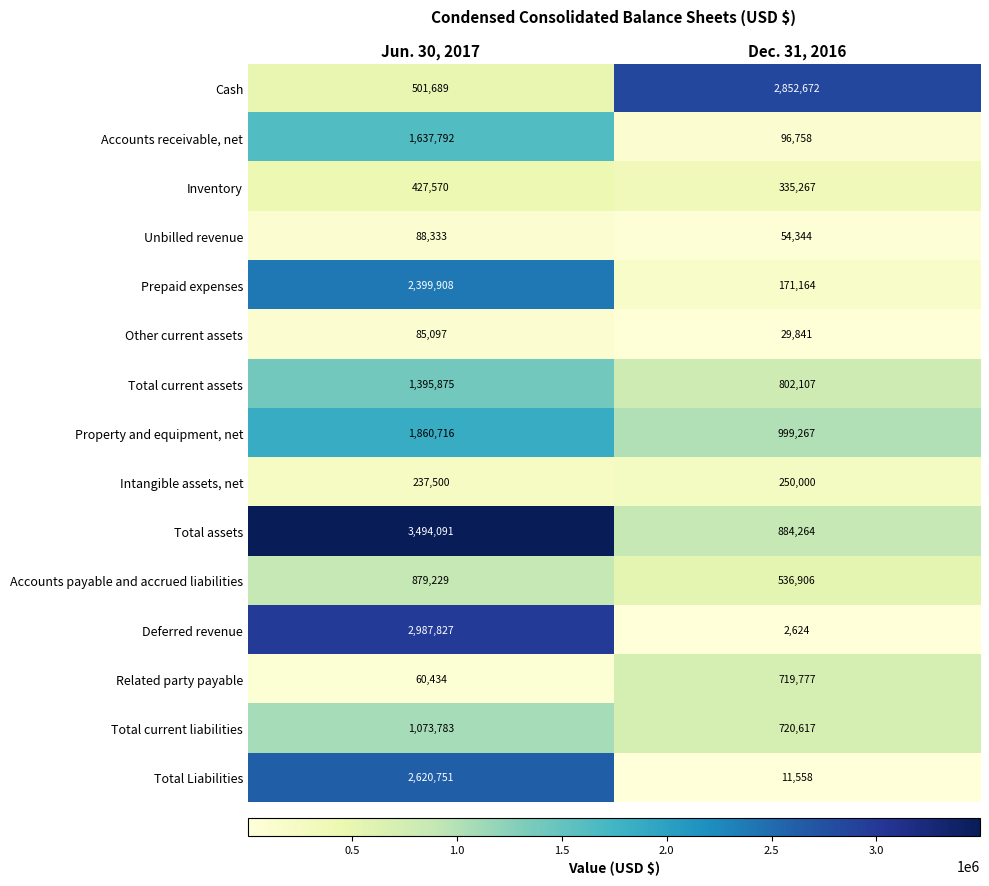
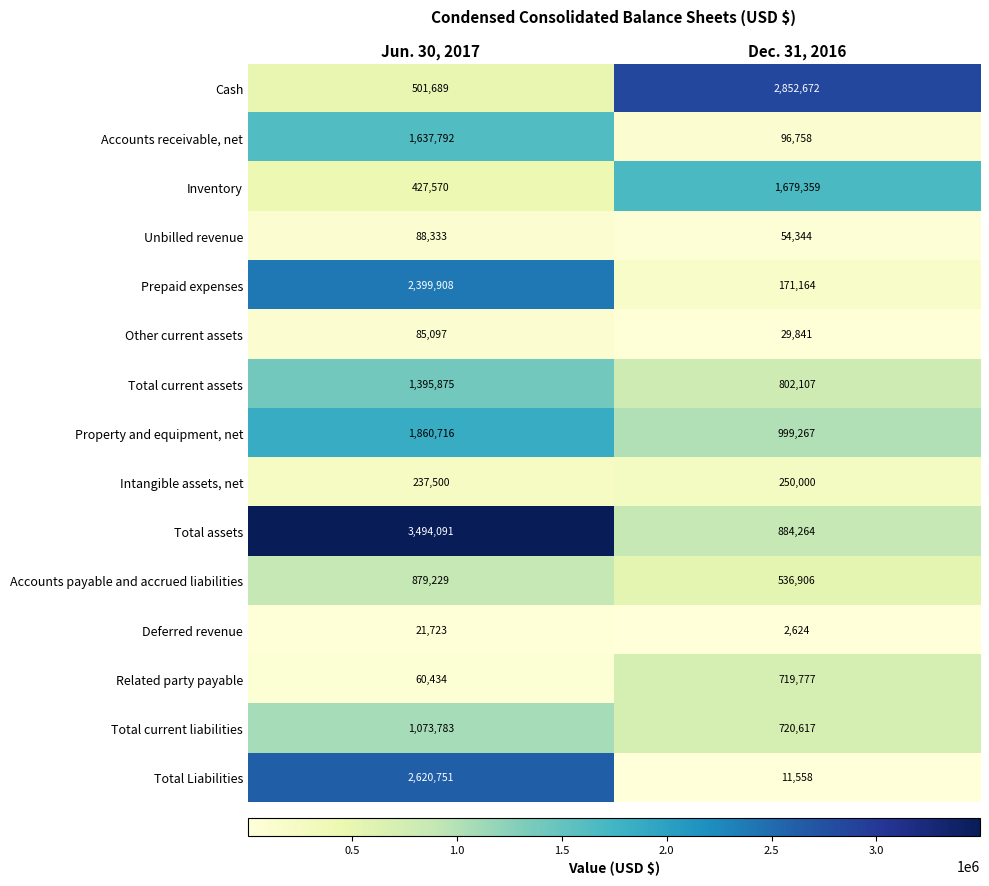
Inventory, Dec. 31, 2016: 335,267 -> 1,679,359
Deferred revenue, Jun. 30, 2017: 2,987,827 -> 21,723
